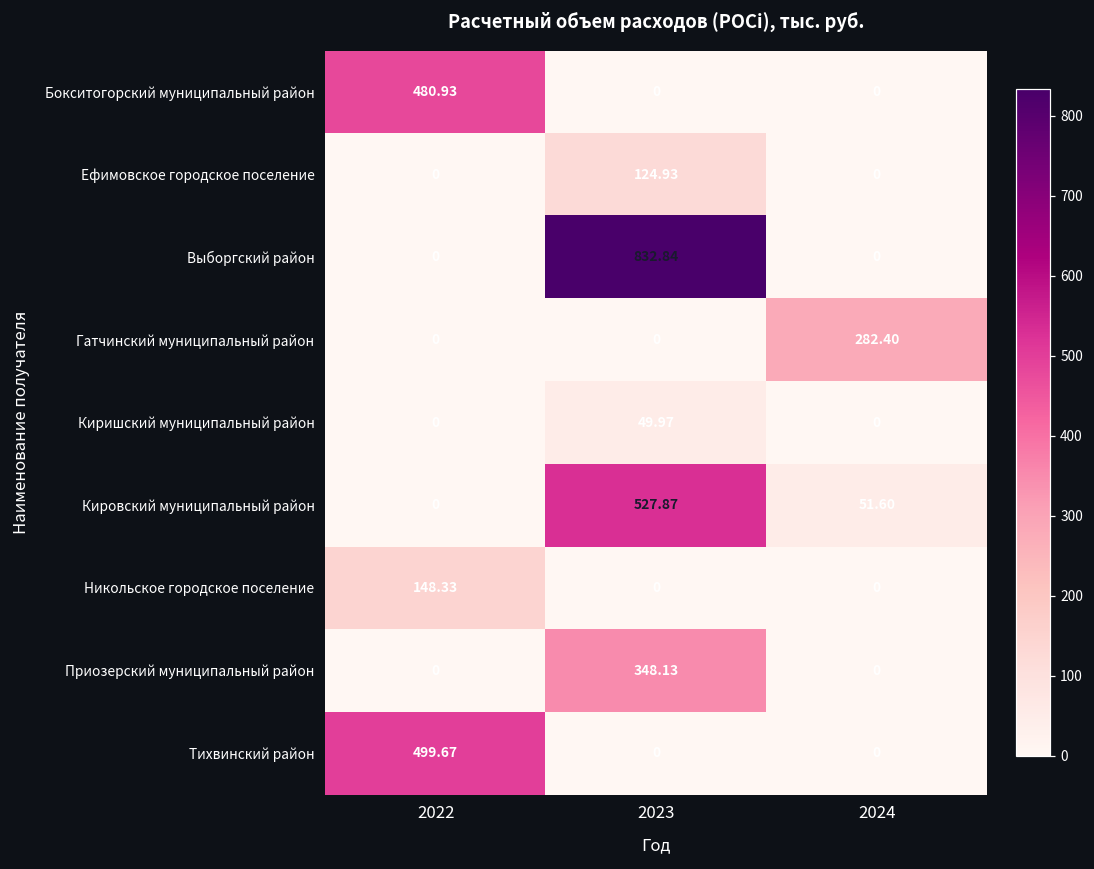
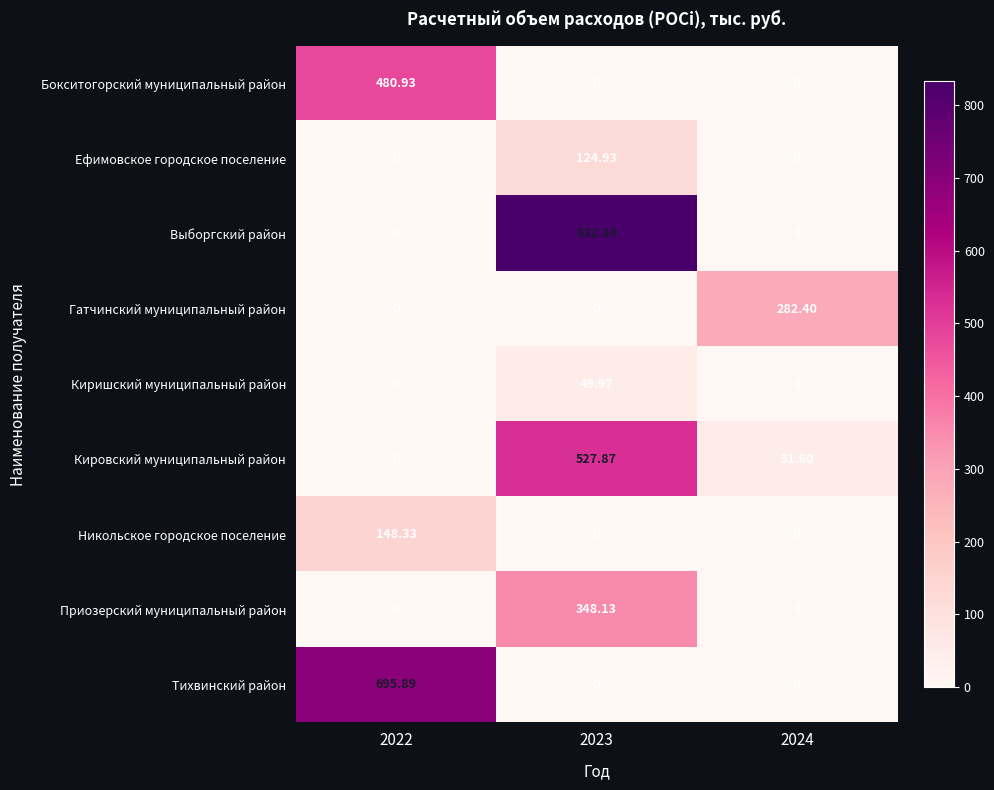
Тихвинский район, 2022: 499.67 -> 695.89
